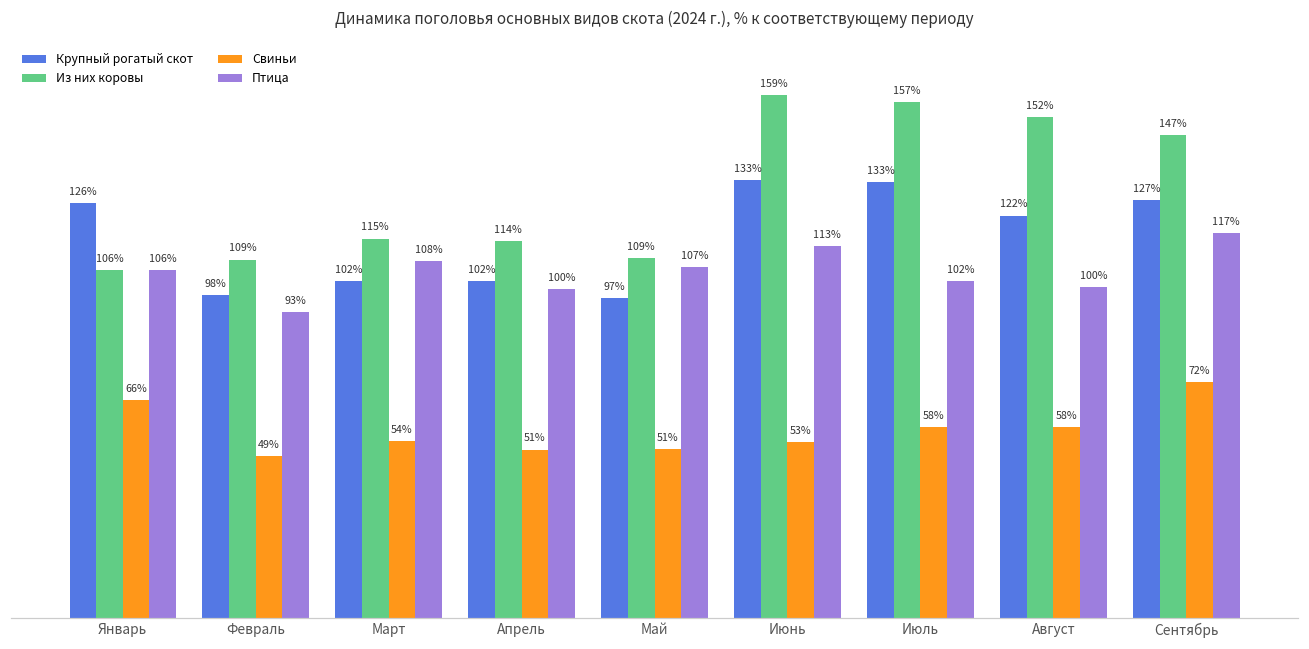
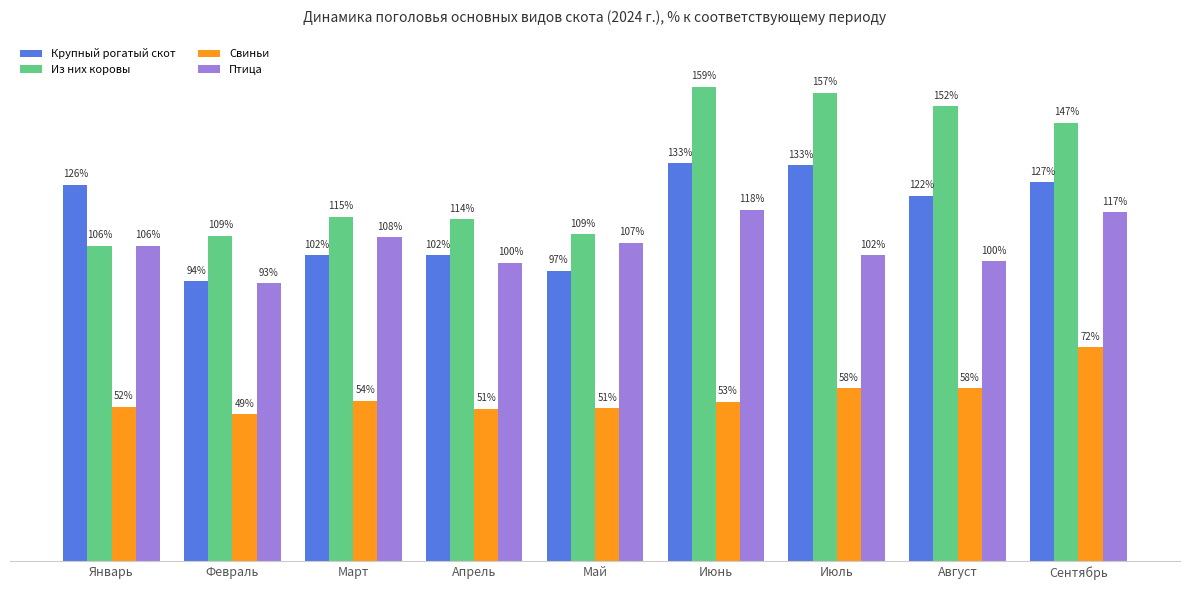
Свиньи, Январь: 66% -> 52%
Крупный рогатый скот, Февраль: 98% -> 94%
Птица, Июнь: 113% -> 118%
